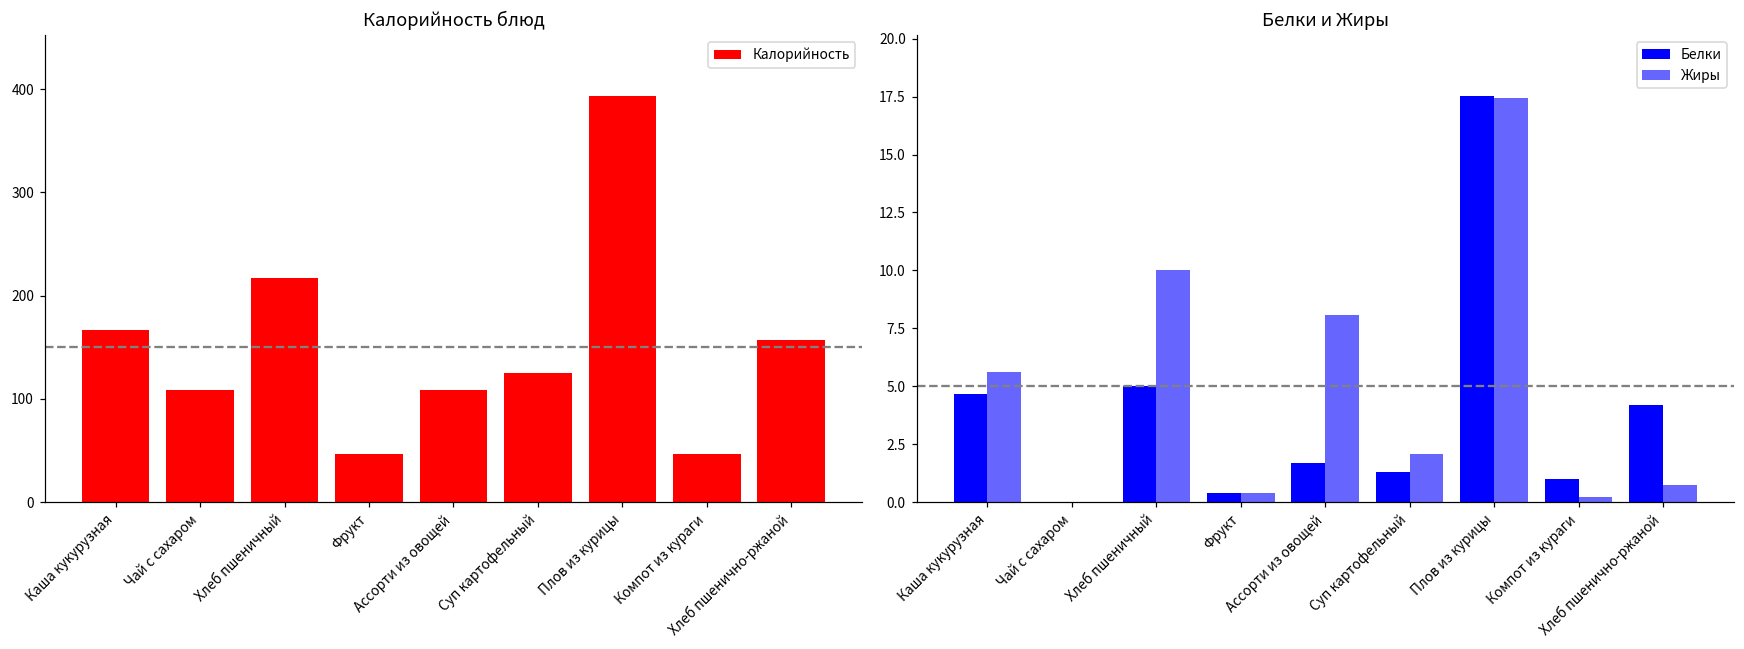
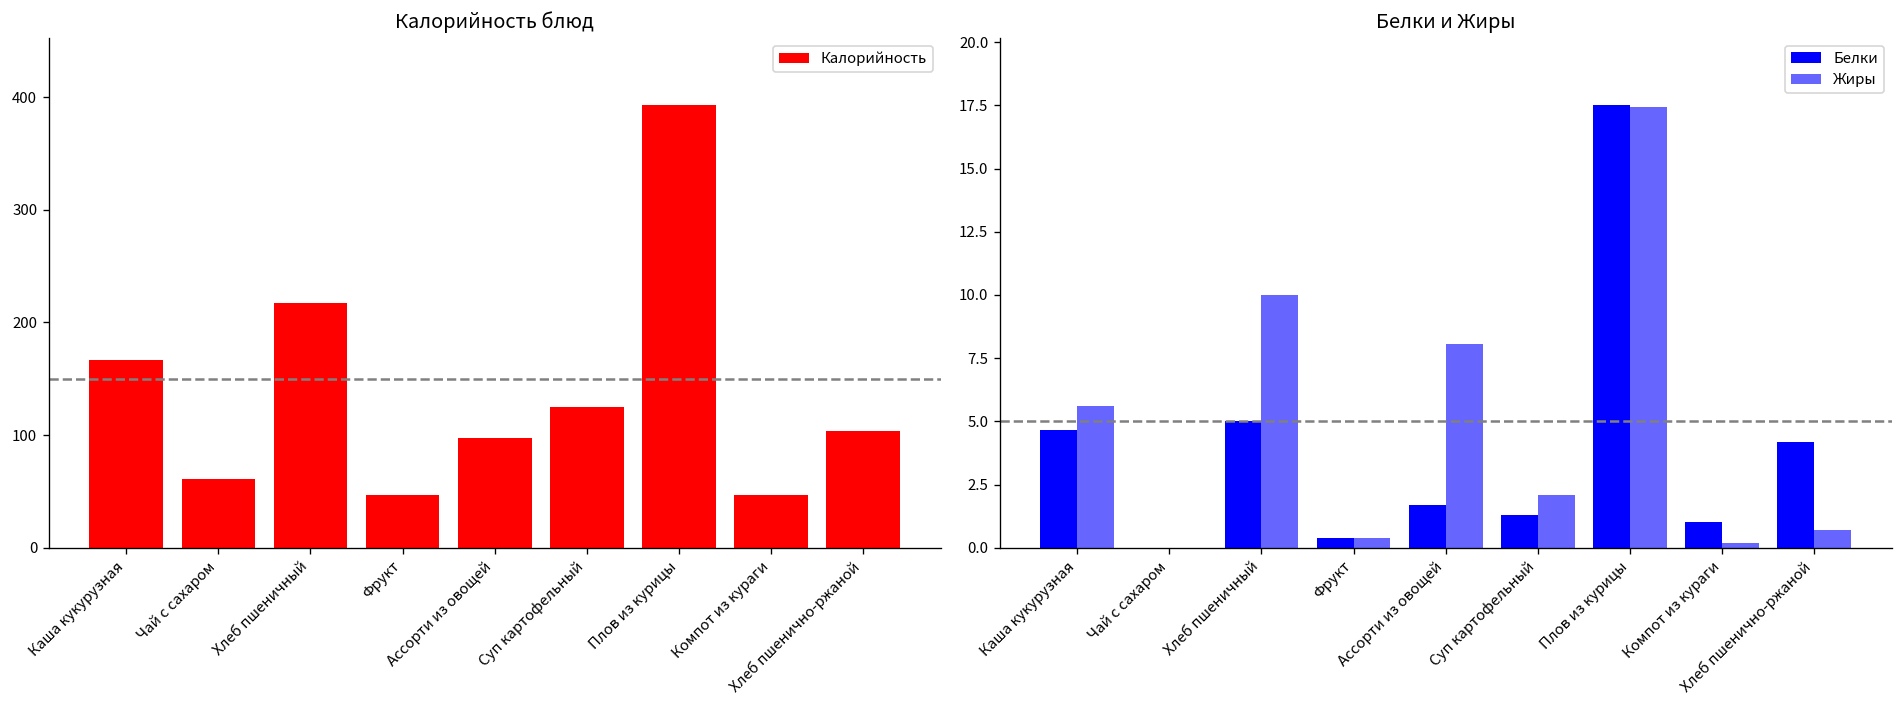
Калорийность блюд, Чай с сахаром: 110 -> 60
Калорийность блюд, Ассорти из овощей: 110 -> 100
Калорийность блюд, Хлеб пшенично-ржаной: 160 -> 100
